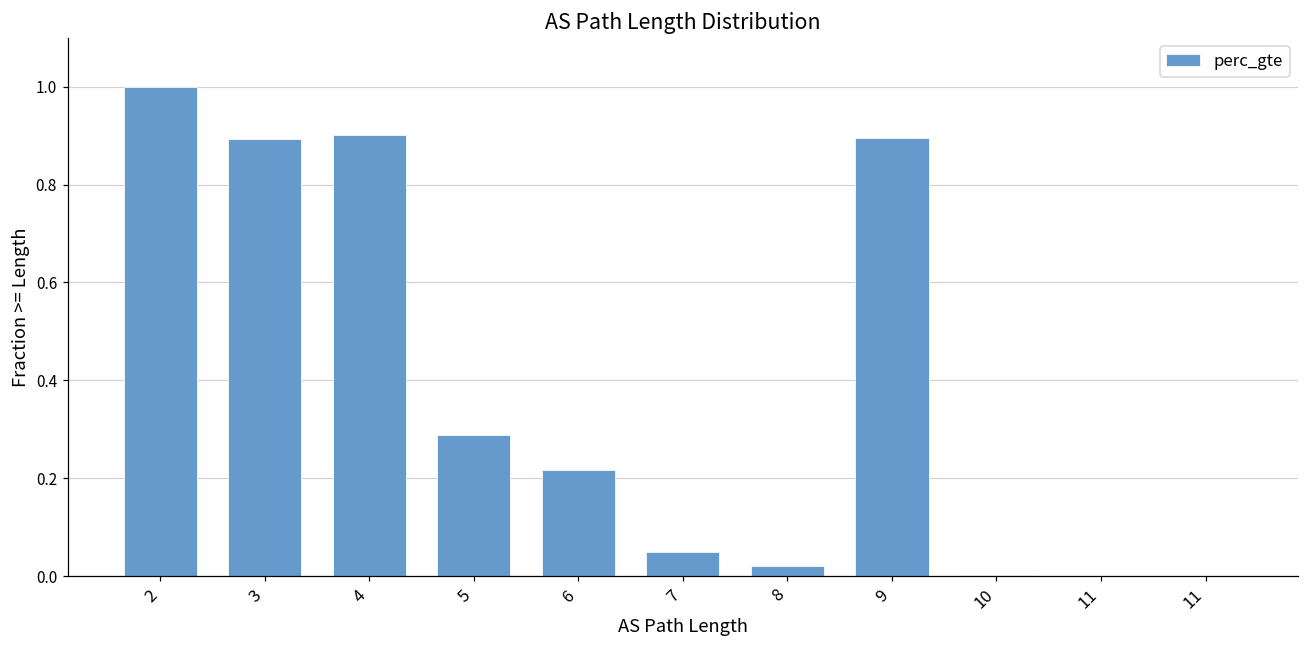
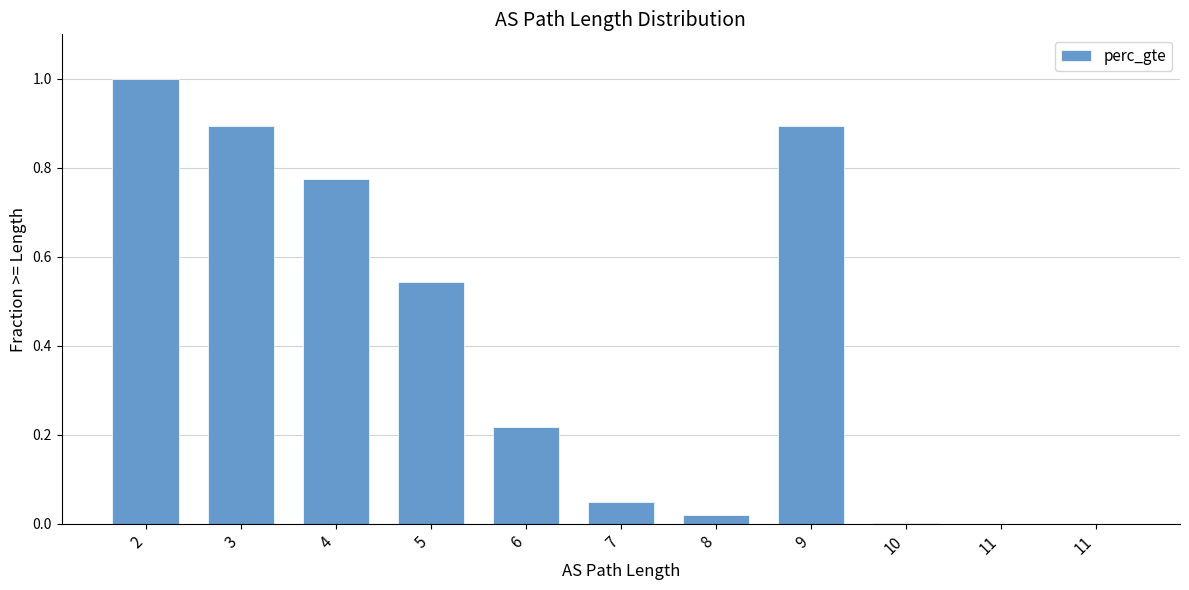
4: 0.90 -> 0.77
5: 0.29 -> 0.54
